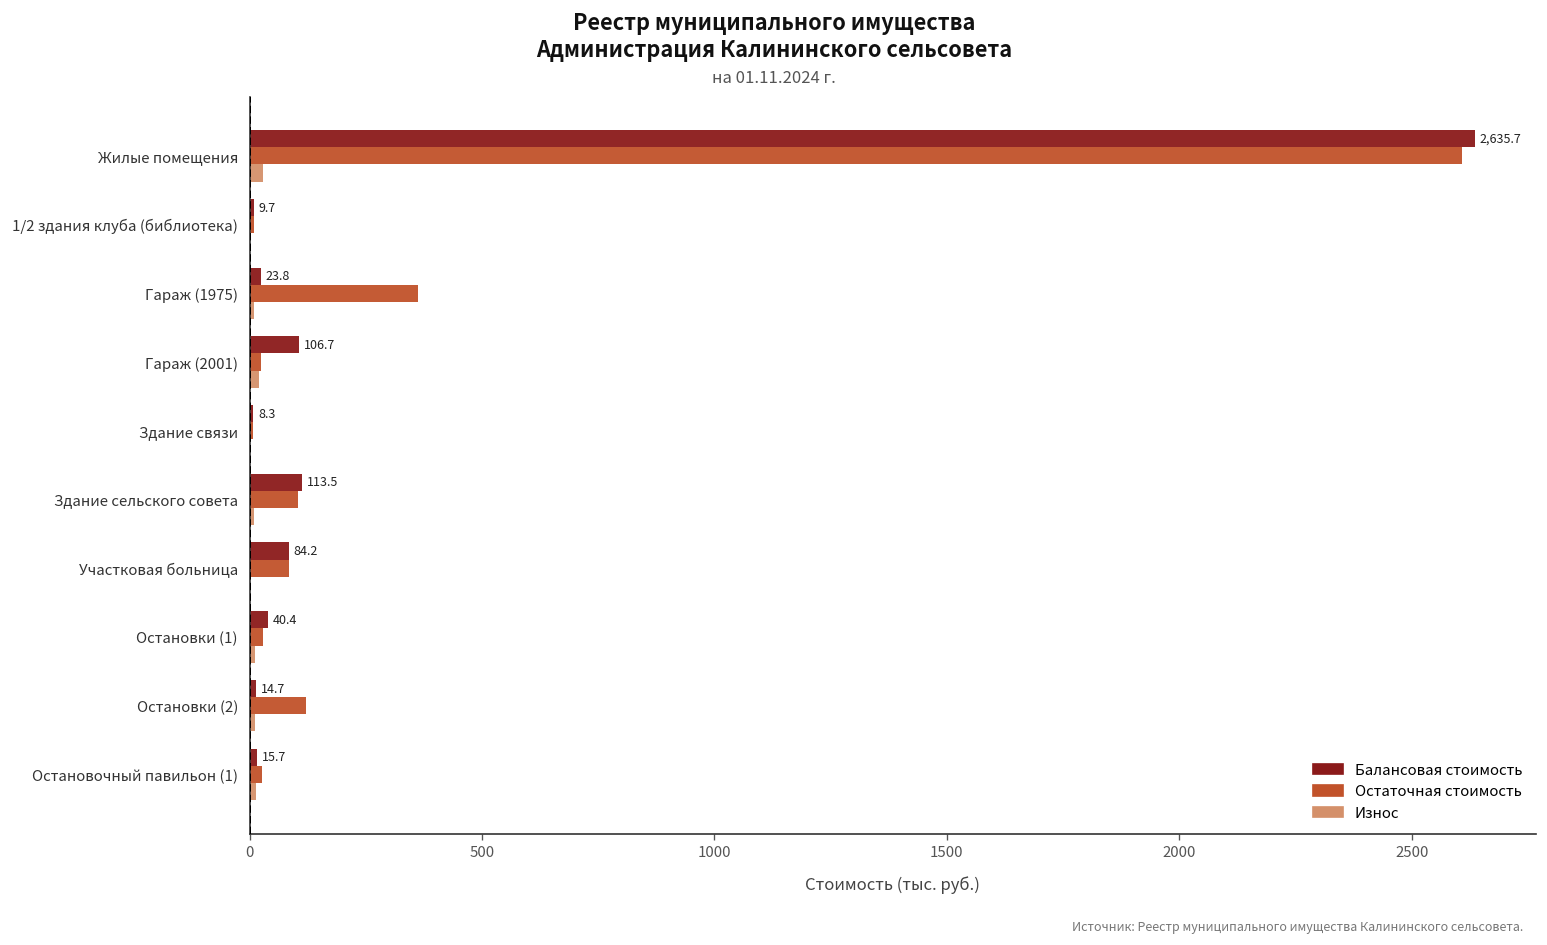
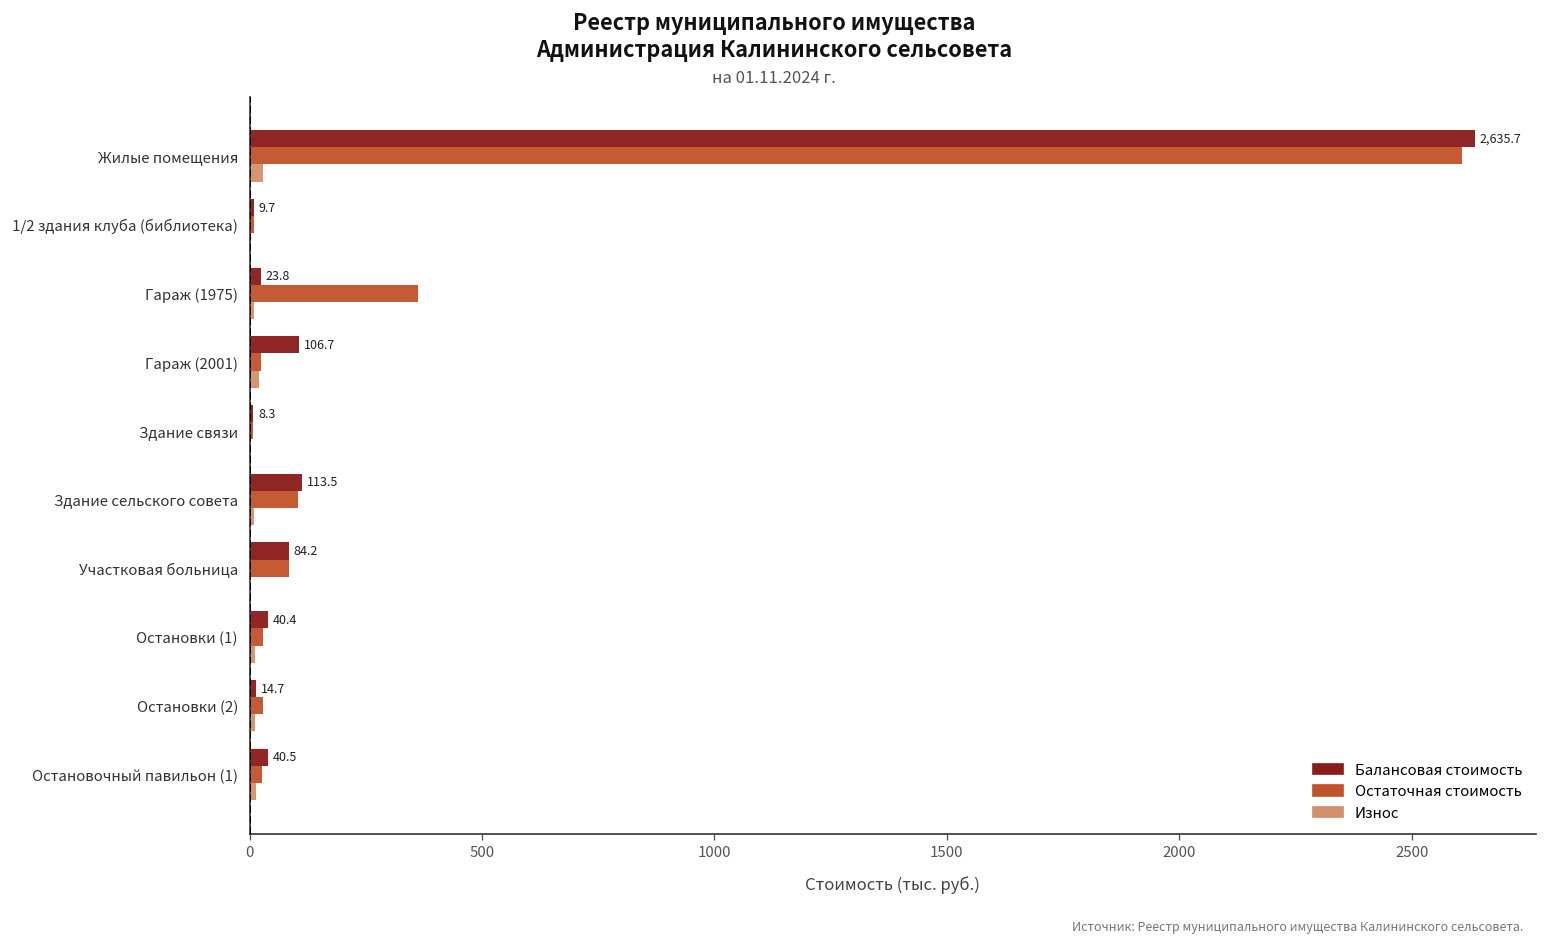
Остаточная стоимость, Остановки (2): 120 -> 30
Балансовая стоимость, Остановочный павильон (1): 15.7 -> 40.5
